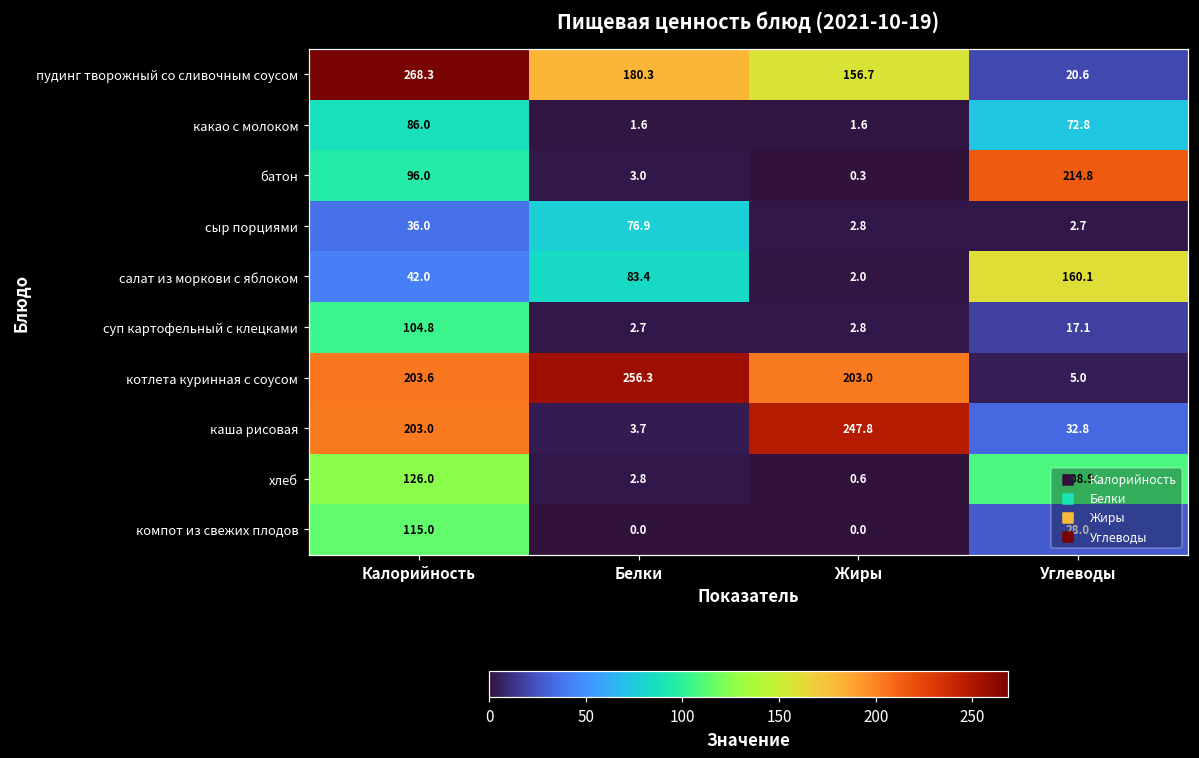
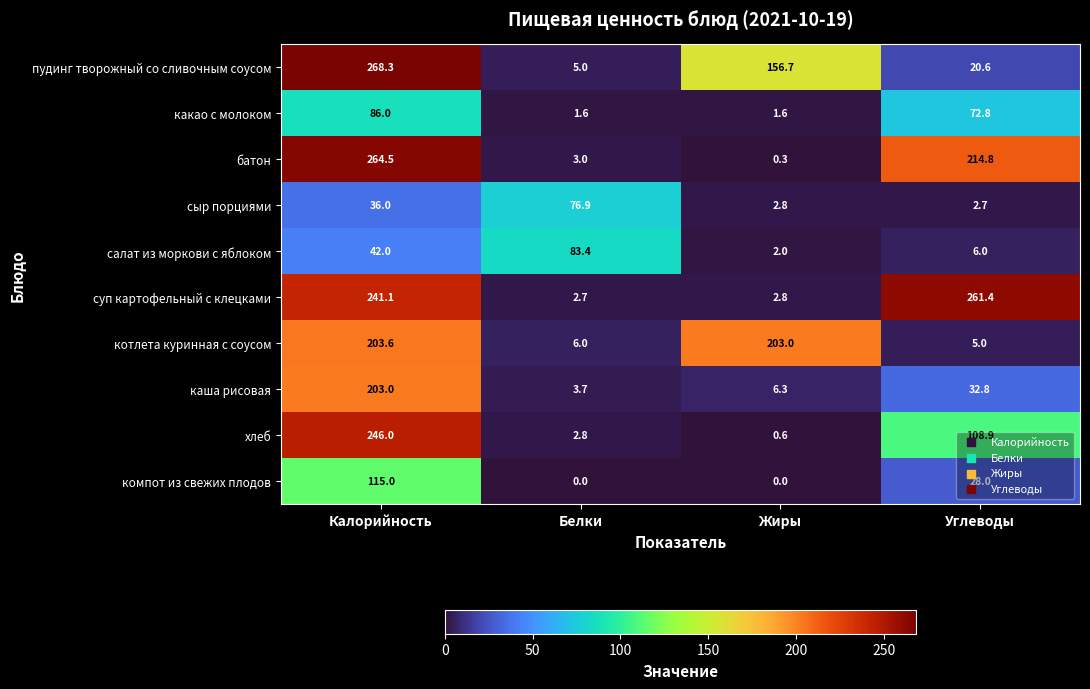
пудинг творожный со сливочным соусом, Белки: 180.3 -> 5.0
батон, Калорийность: 96.0 -> 264.5
салат из моркови с яблоком, Углеводы: 160.1 -> 6.0
суп картофельный с клецками, Калорийность: 104.8 -> 241.1
суп картофельный с клецками, Углеводы: 17.1 -> 261.4
котлета куринная с соусом, Белки: 256.3 -> 6.0
каша рисовая, Жиры: 247.8 -> 6.3
хлеб, Калорийность: 126.0 -> 246.0
